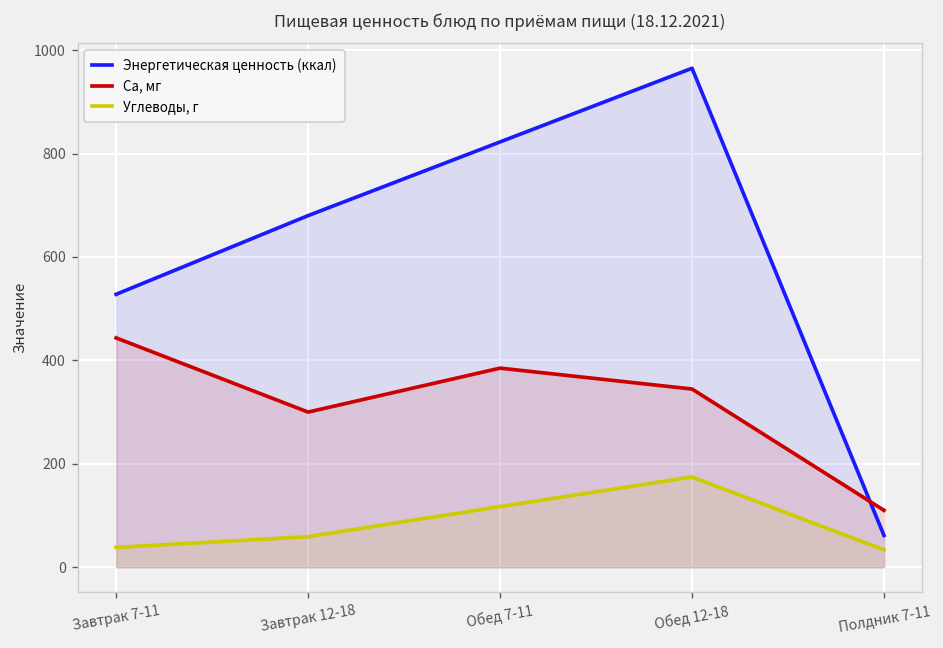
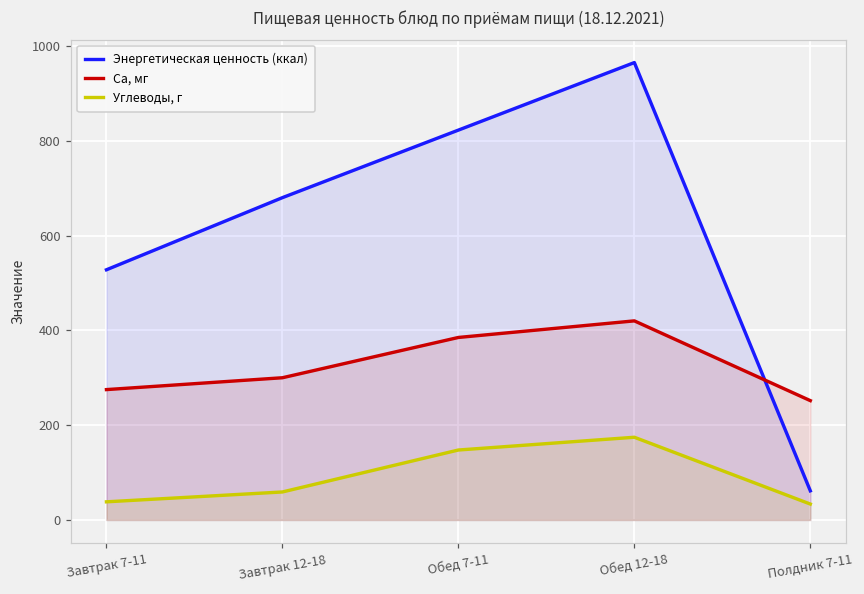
Ca, мг, Завтрак 7-11: 440 -> 280
Углеводы, г, Обед 7-11: 120 -> 150
Ca, мг, Обед 12-18: 340 -> 420
Ca, мг, Полдник 7-11: 110 -> 250
